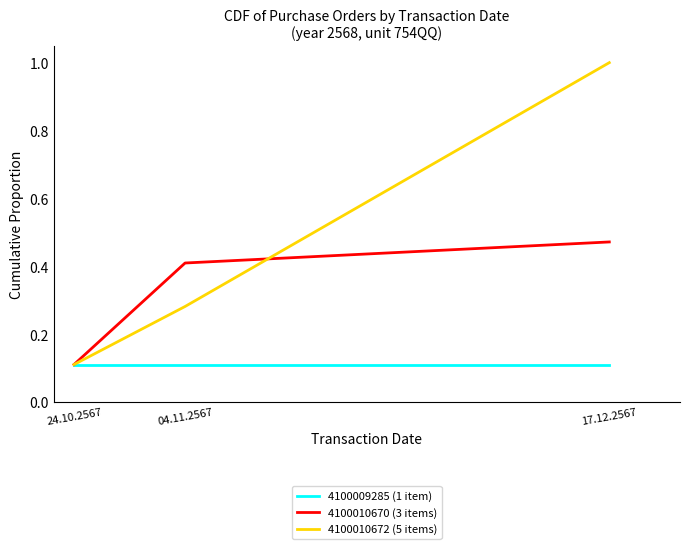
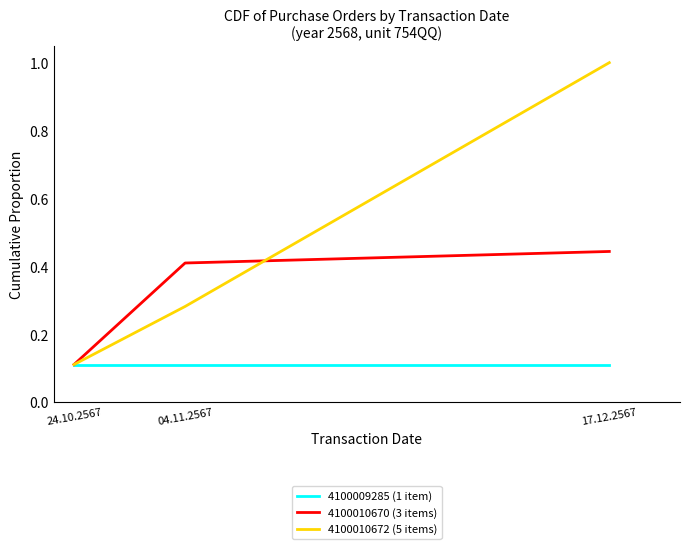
4100010670 (3 items), 17.12.2567: 0.47 -> 0.44
